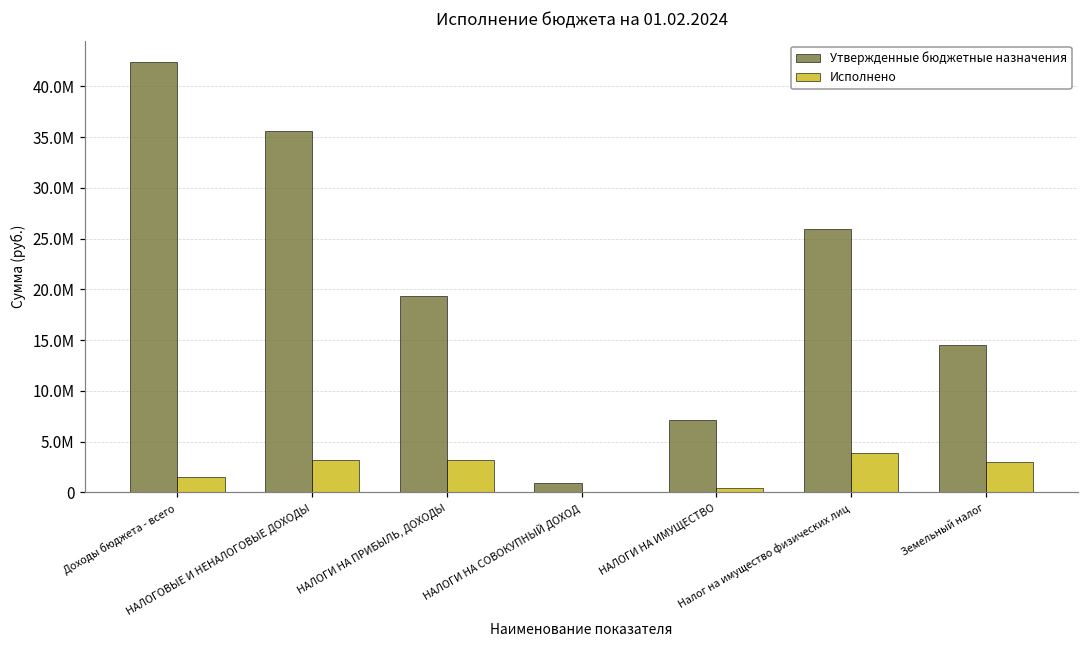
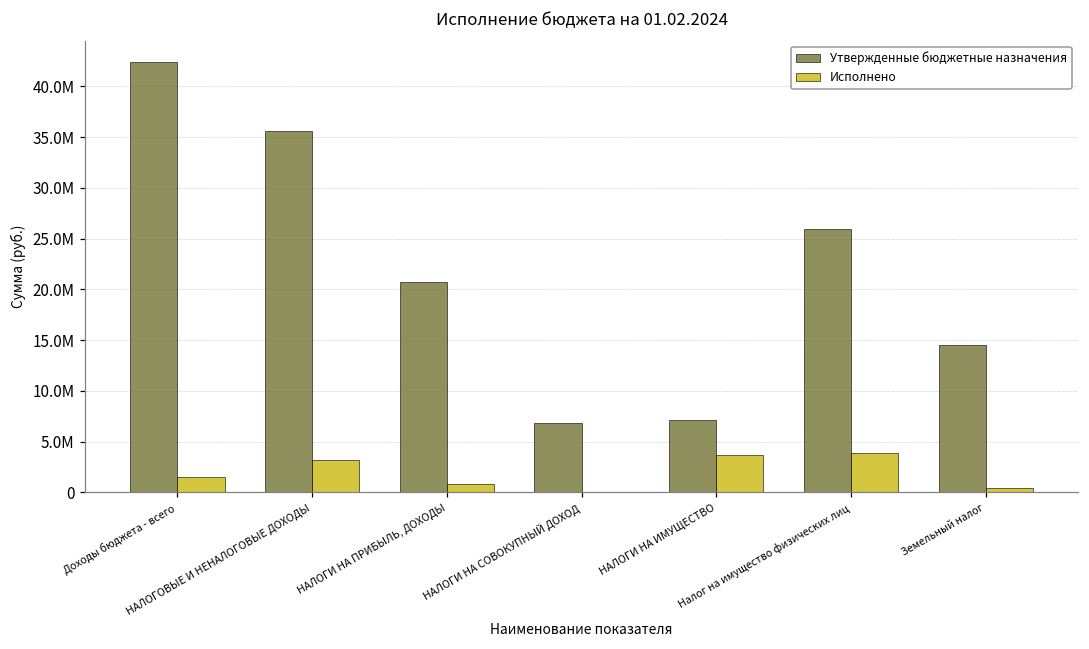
Утвержденные бюджетные назначения, НАЛОГИ НА ПРИБЫЛЬ, ДОХОДЫ: 19000000 -> 21000000
Исполнено, НАЛОГИ НА ПРИБЫЛЬ, ДОХОДЫ: 3000000 -> 1000000
Утвержденные бюджетные назначения, НАЛОГИ НА СОВОКУПНЫЙ ДОХОД: 1000000 -> 7000000
Исполнено, НАЛОГИ НА ИМУЩЕСТВО: 0 -> 4000000
Исполнено, Земельный налог: 3000000 -> 0
